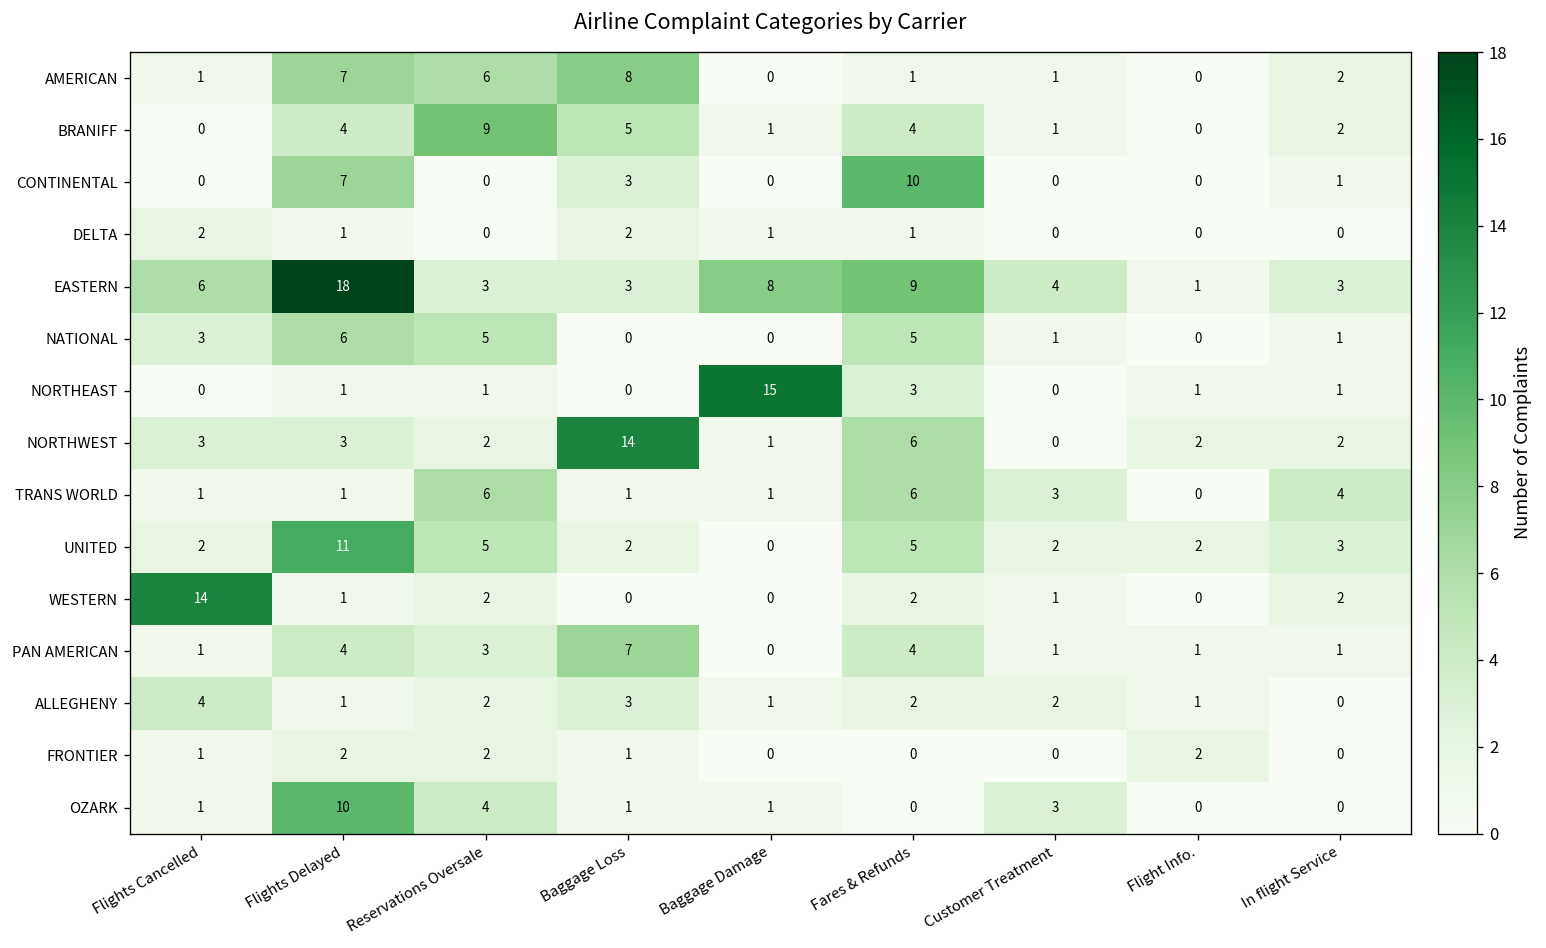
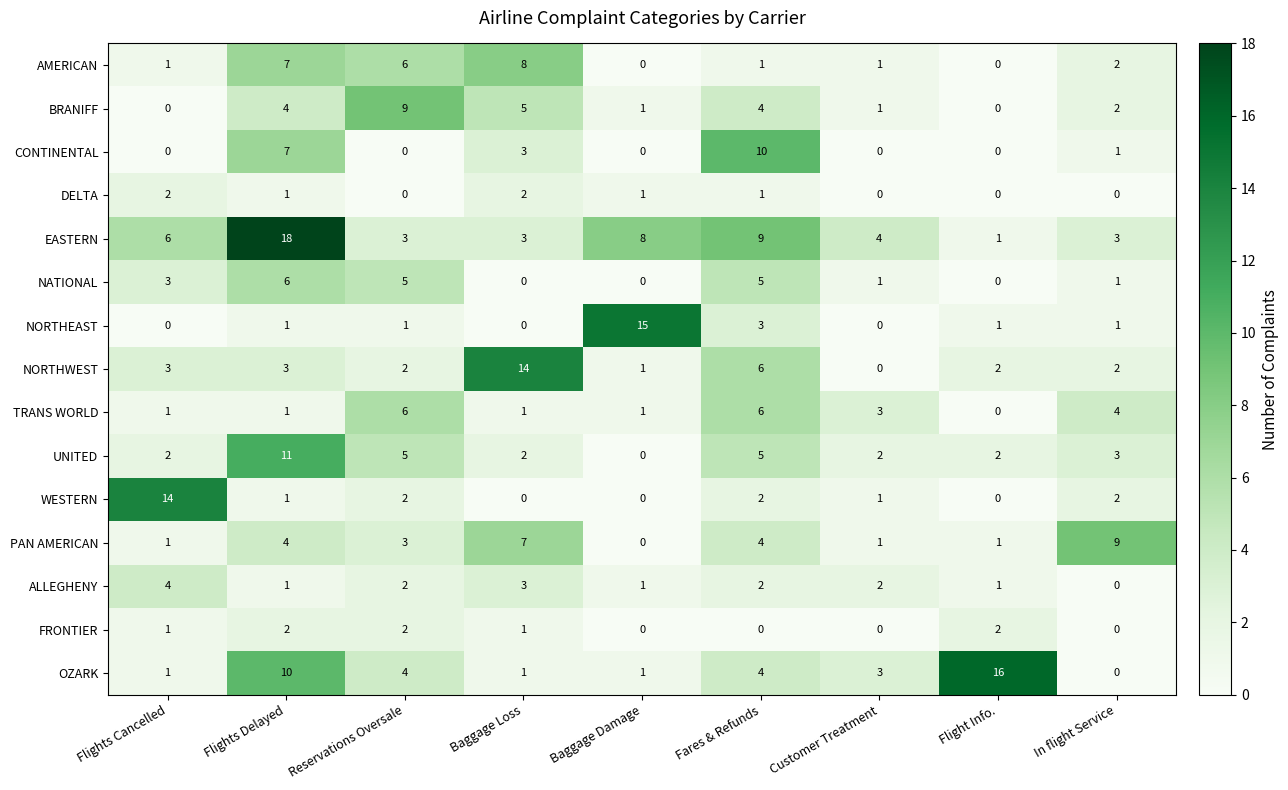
PAN AMERICAN, In flight Service: 1 -> 9
OZARK, Fares & Refunds: 0 -> 4
OZARK, Flight Info.: 0 -> 16
